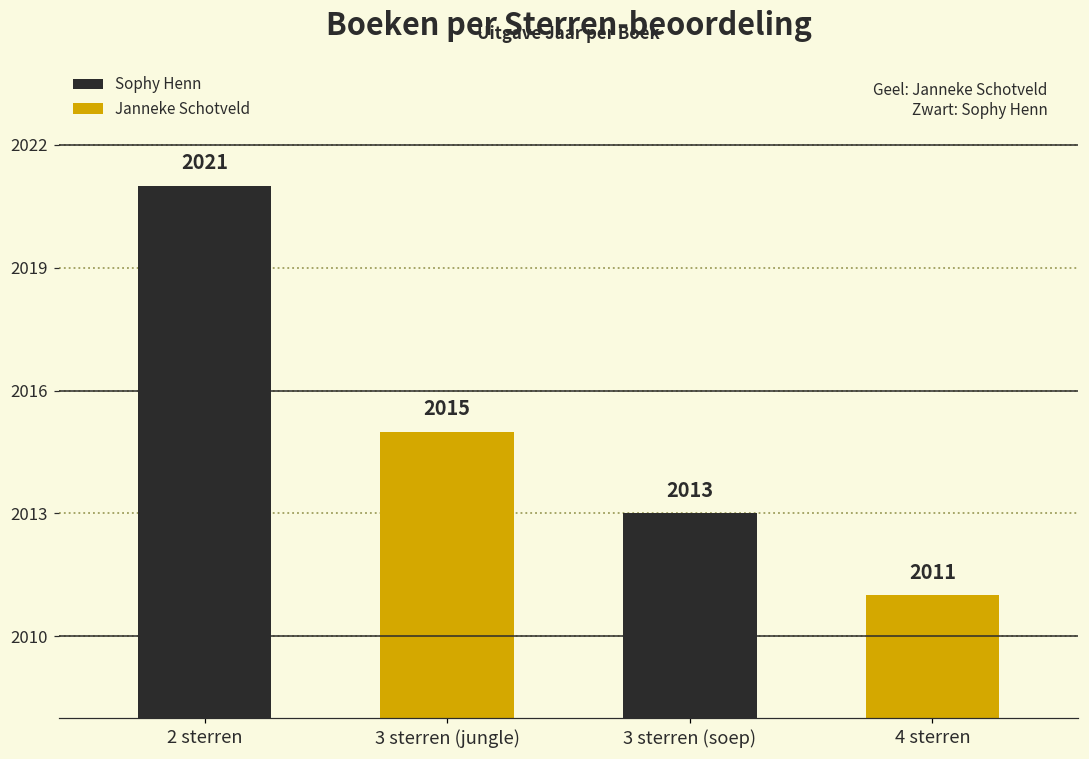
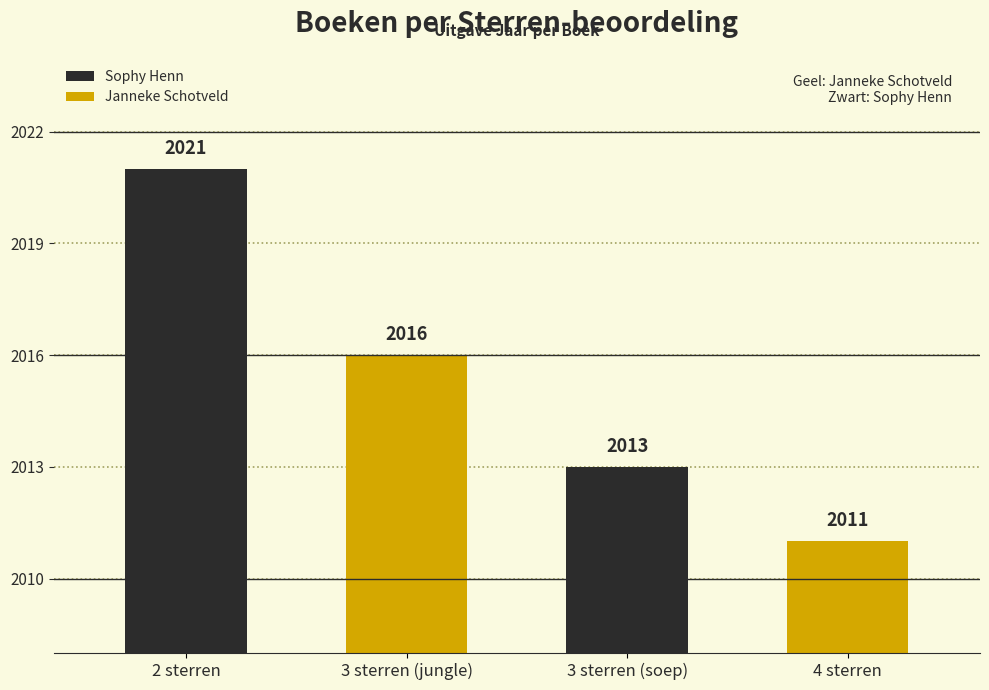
3 sterren (jungle): 2015 -> 2016
